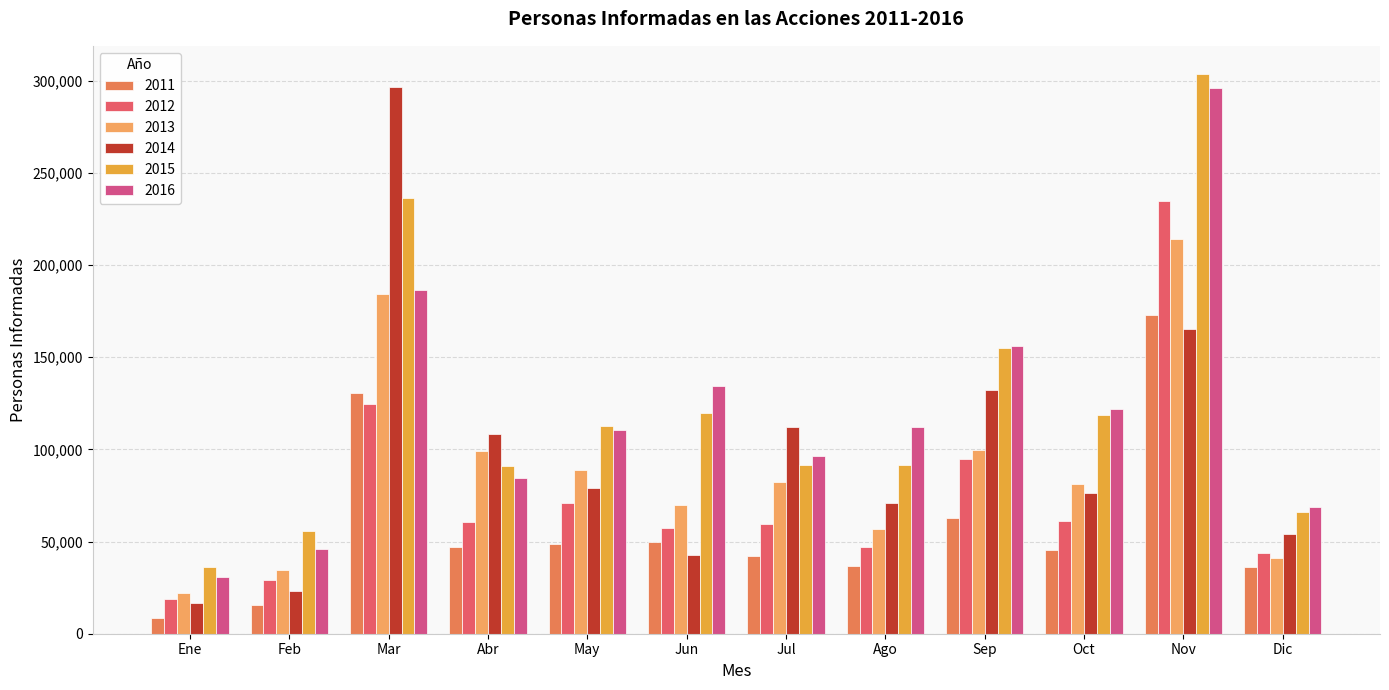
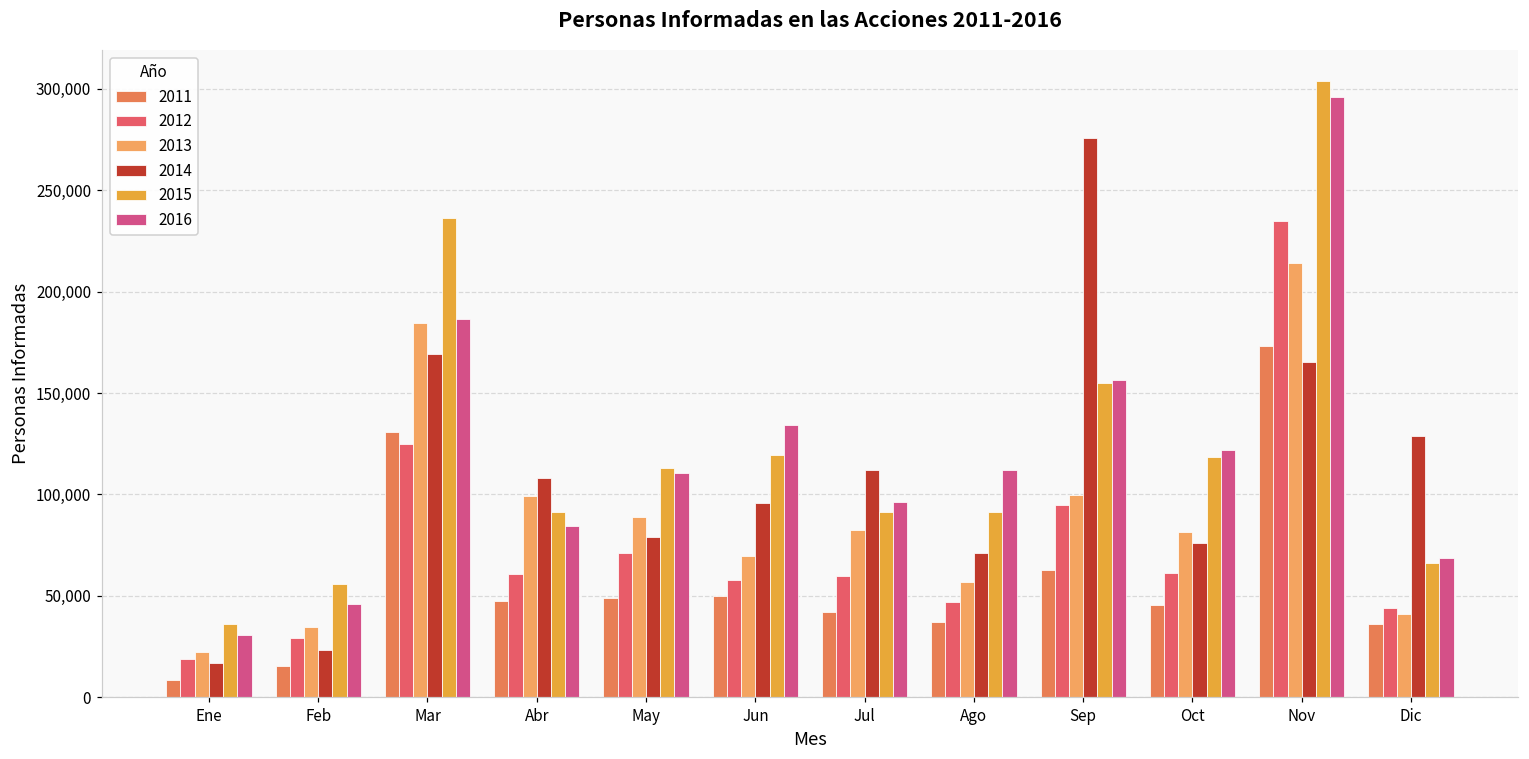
2014, Mar: 296,000 -> 169,000
2014, Jun: 43,000 -> 96,000
2014, Sep: 133,000 -> 276,000
2014, Dic: 54,000 -> 129,000
